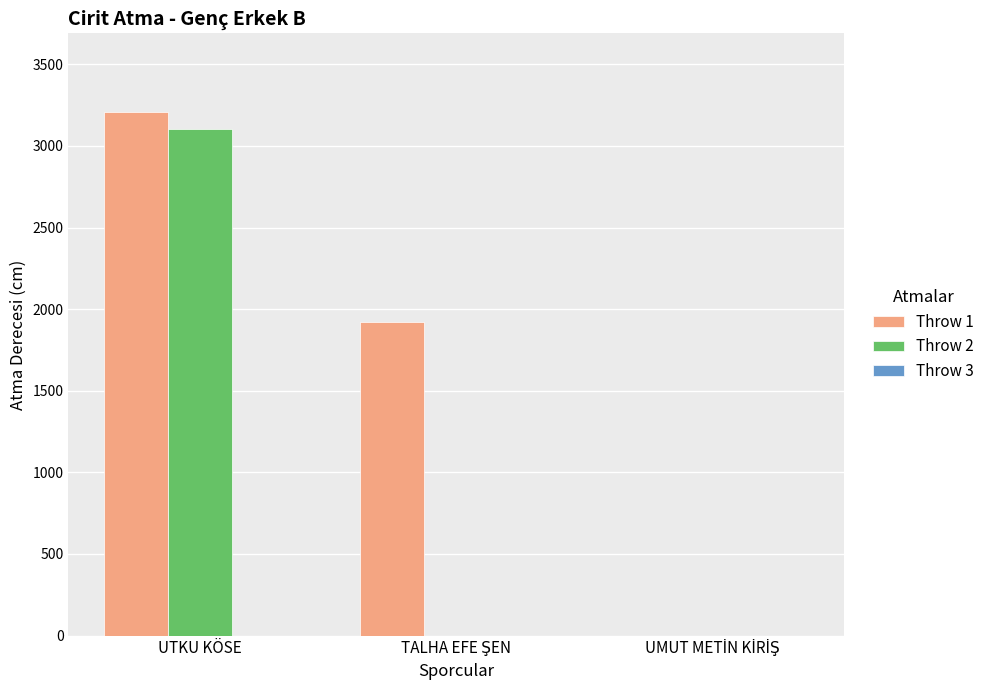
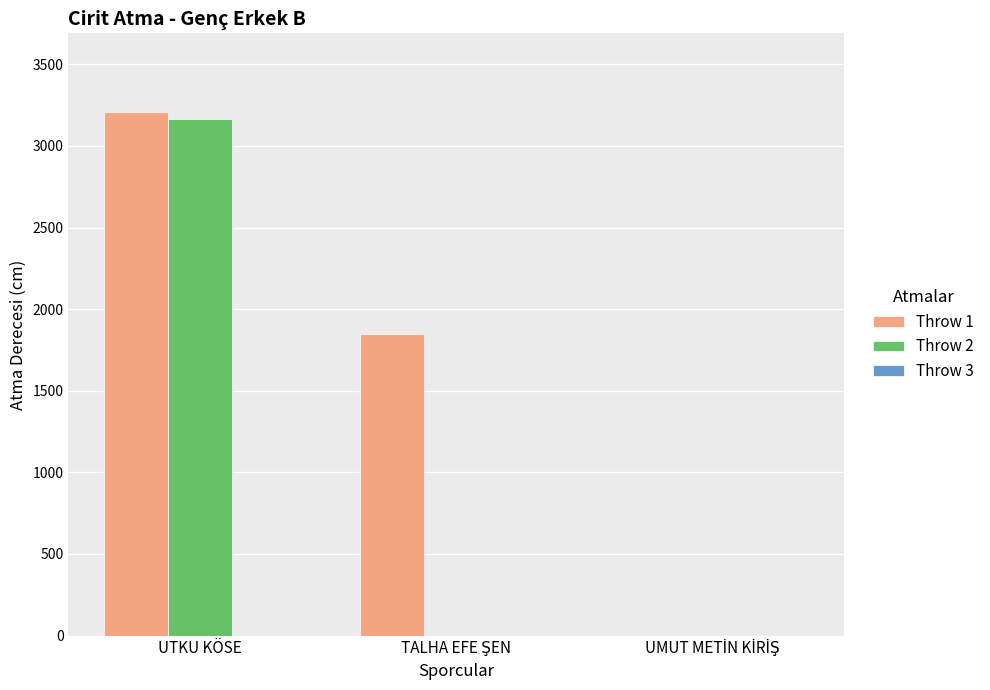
Throw 2, UTKU KÖSE: 3100 -> 3160
Throw 1, TALHA EFE ŞEN: 1920 -> 1850
